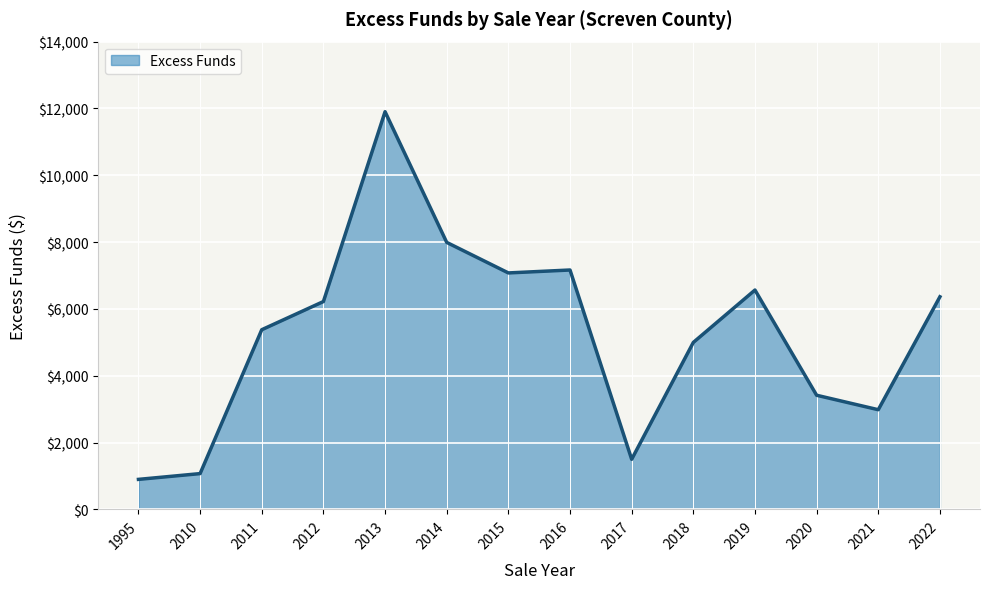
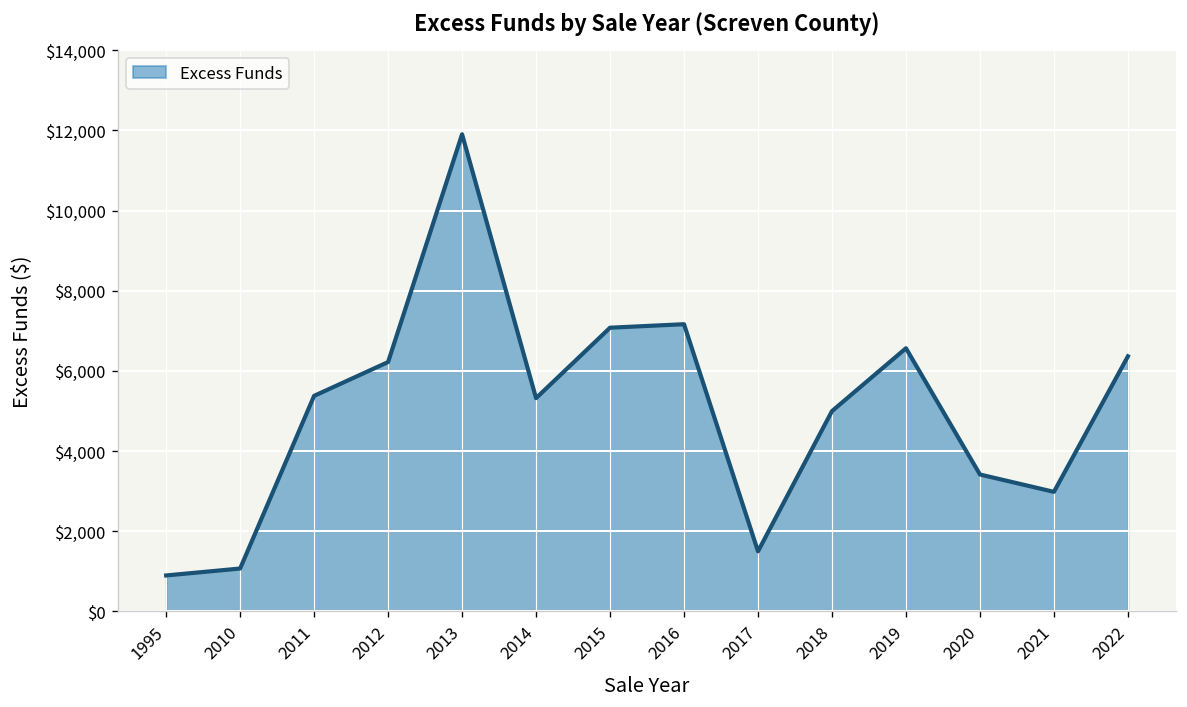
2014: $8,000 -> $5,300
